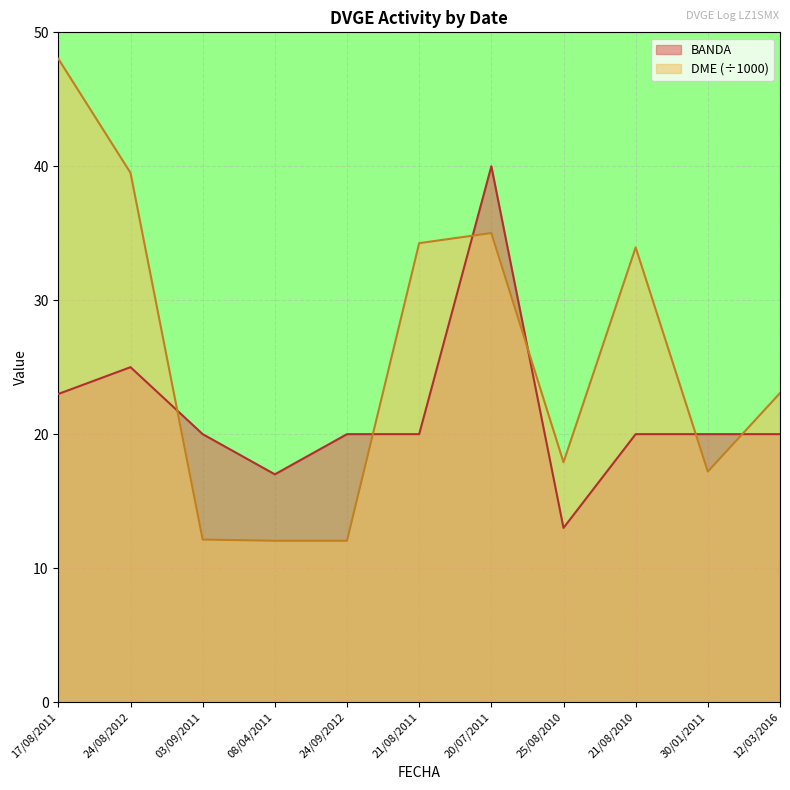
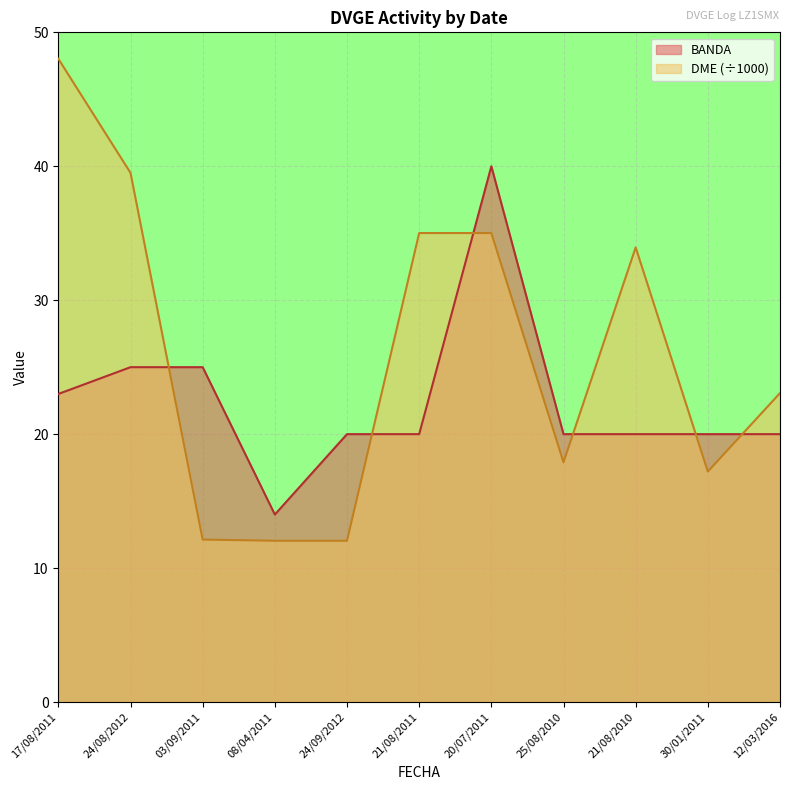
BANDA, 03/09/2011: 20 -> 25
BANDA, 08/04/2011: 17 -> 14
DME (÷1000), 21/08/2011: 34.3 -> 35.0
BANDA, 25/08/2010: 13 -> 20
